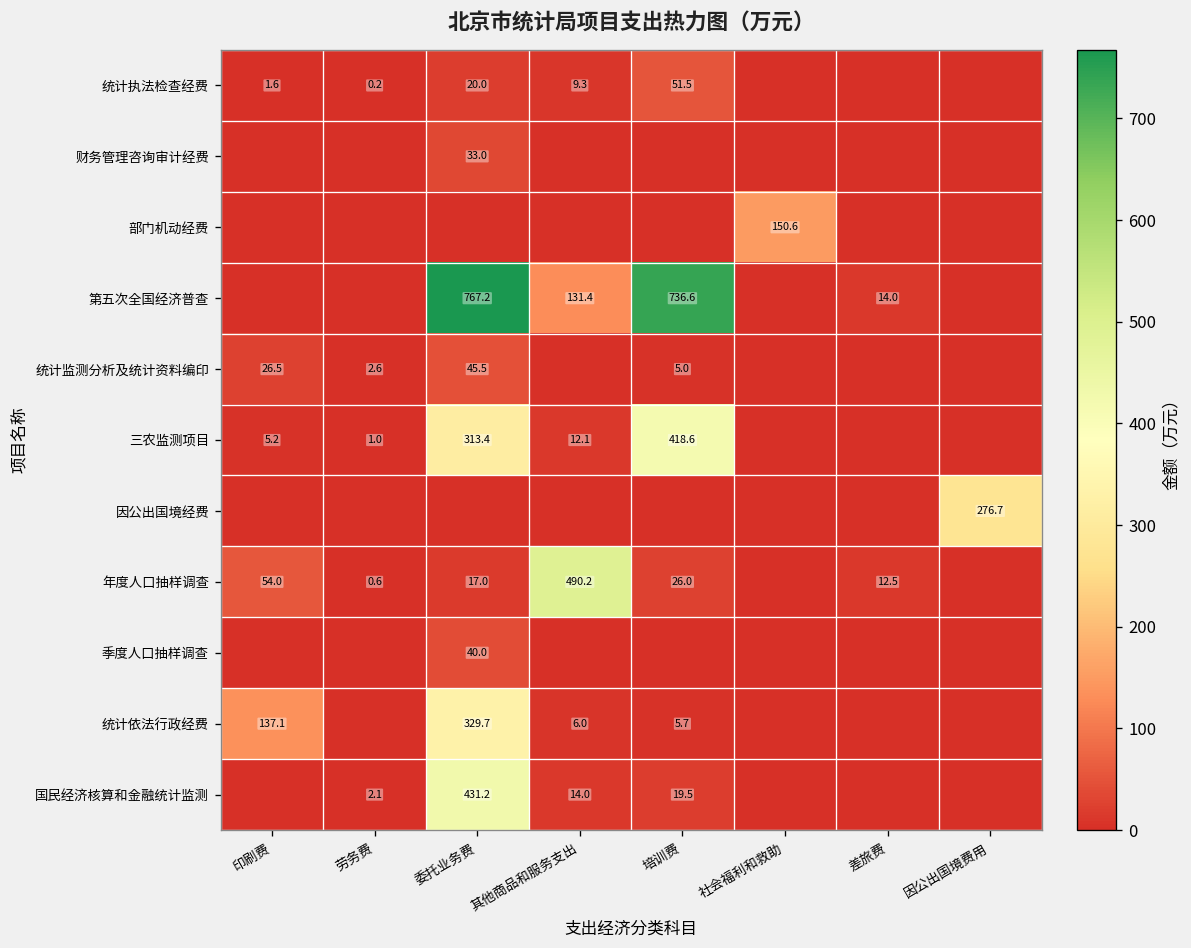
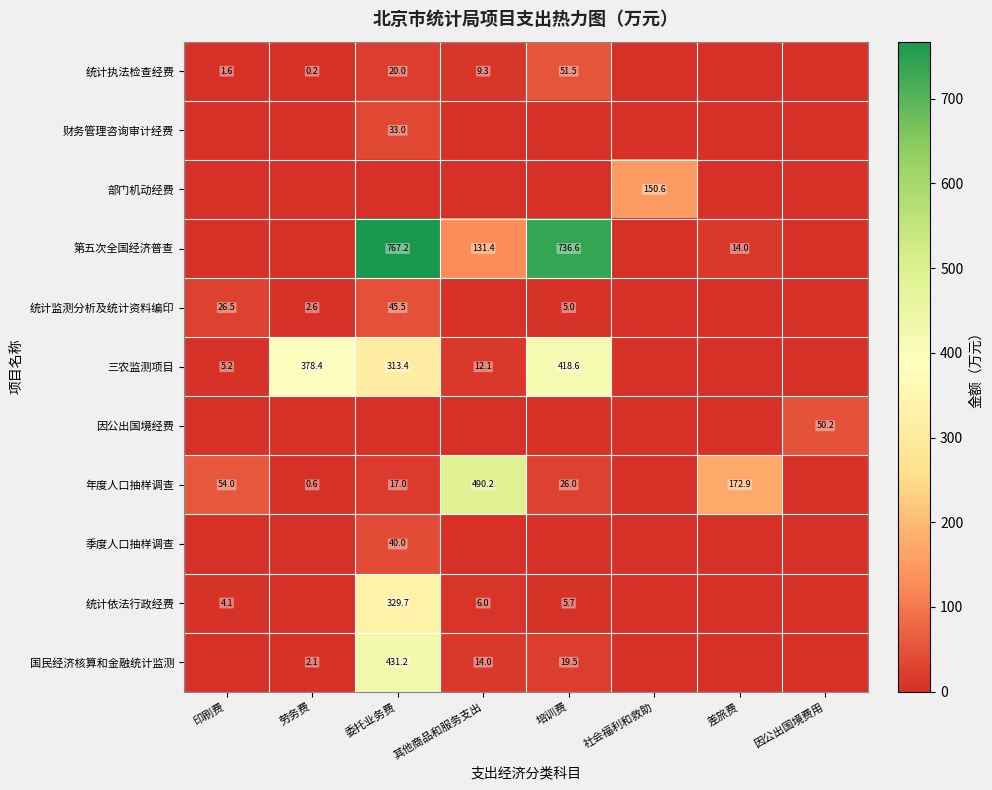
三农监测项目, 劳务费: 1.0 -> 378.4
因公出国境经费, 因公出国境费用: 276.7 -> 50.2
年度人口抽样调查, 差旅费: 12.5 -> 172.9
统计依法行政经费, 印刷费: 137.1 -> 4.1
